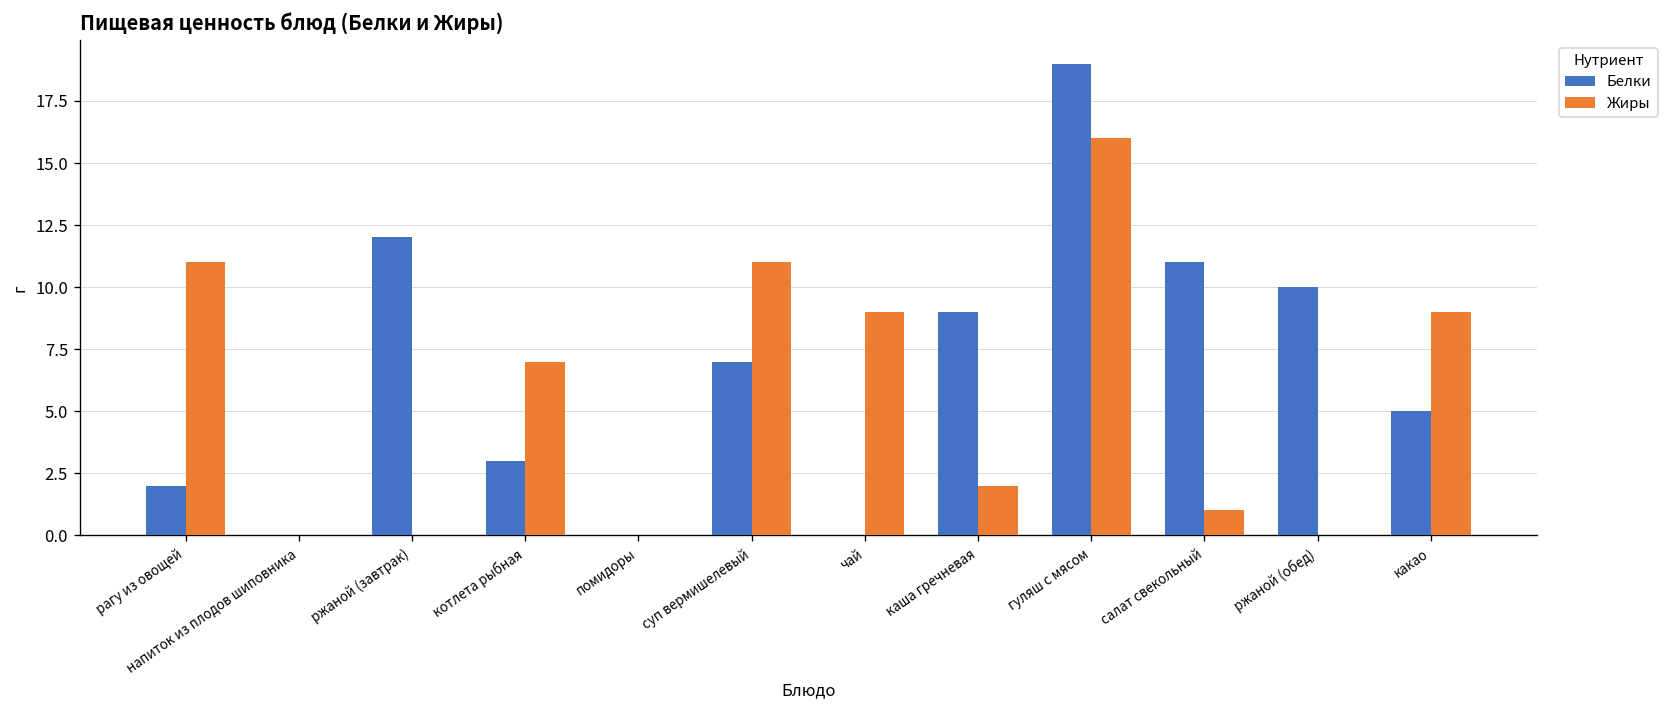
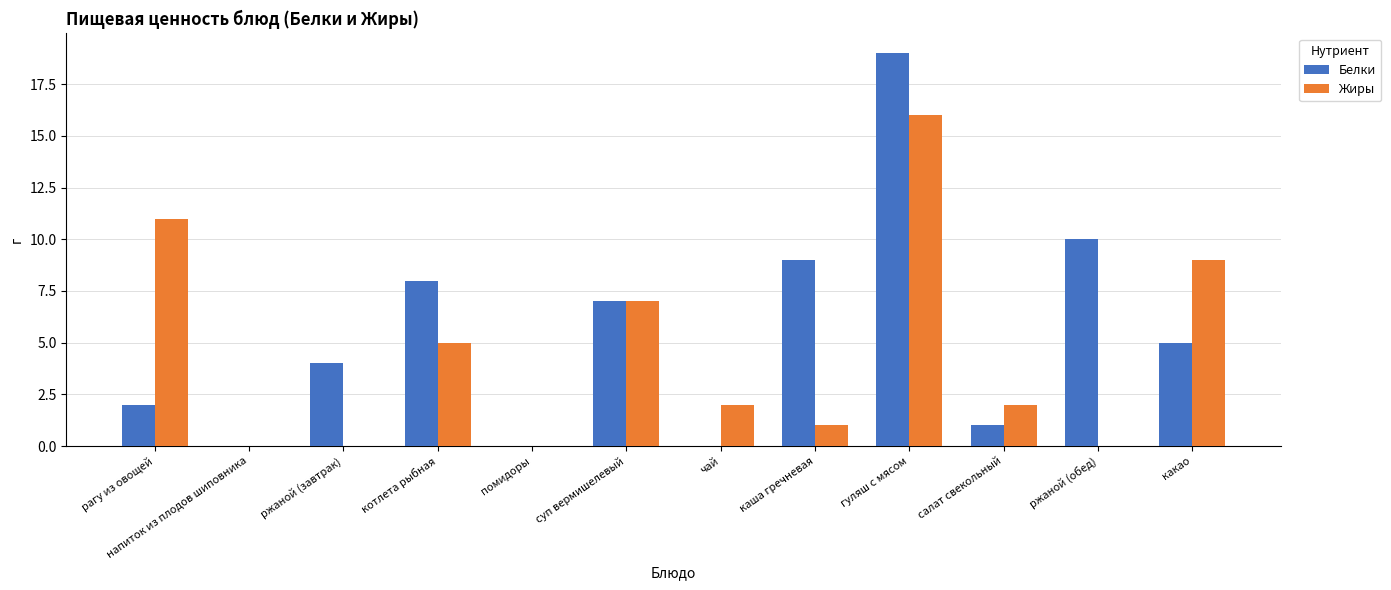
Белки, ржаной (завтрак): 12 -> 4
Белки, котлета рыбная: 3 -> 8
Жиры, котлета рыбная: 7 -> 5
Жиры, суп вермишелевый: 11 -> 7
Жиры, чай: 9 -> 2
Жиры, каша гречневая: 2 -> 1
Белки, салат свекольный: 11 -> 1
Жиры, салат свекольный: 1 -> 2
